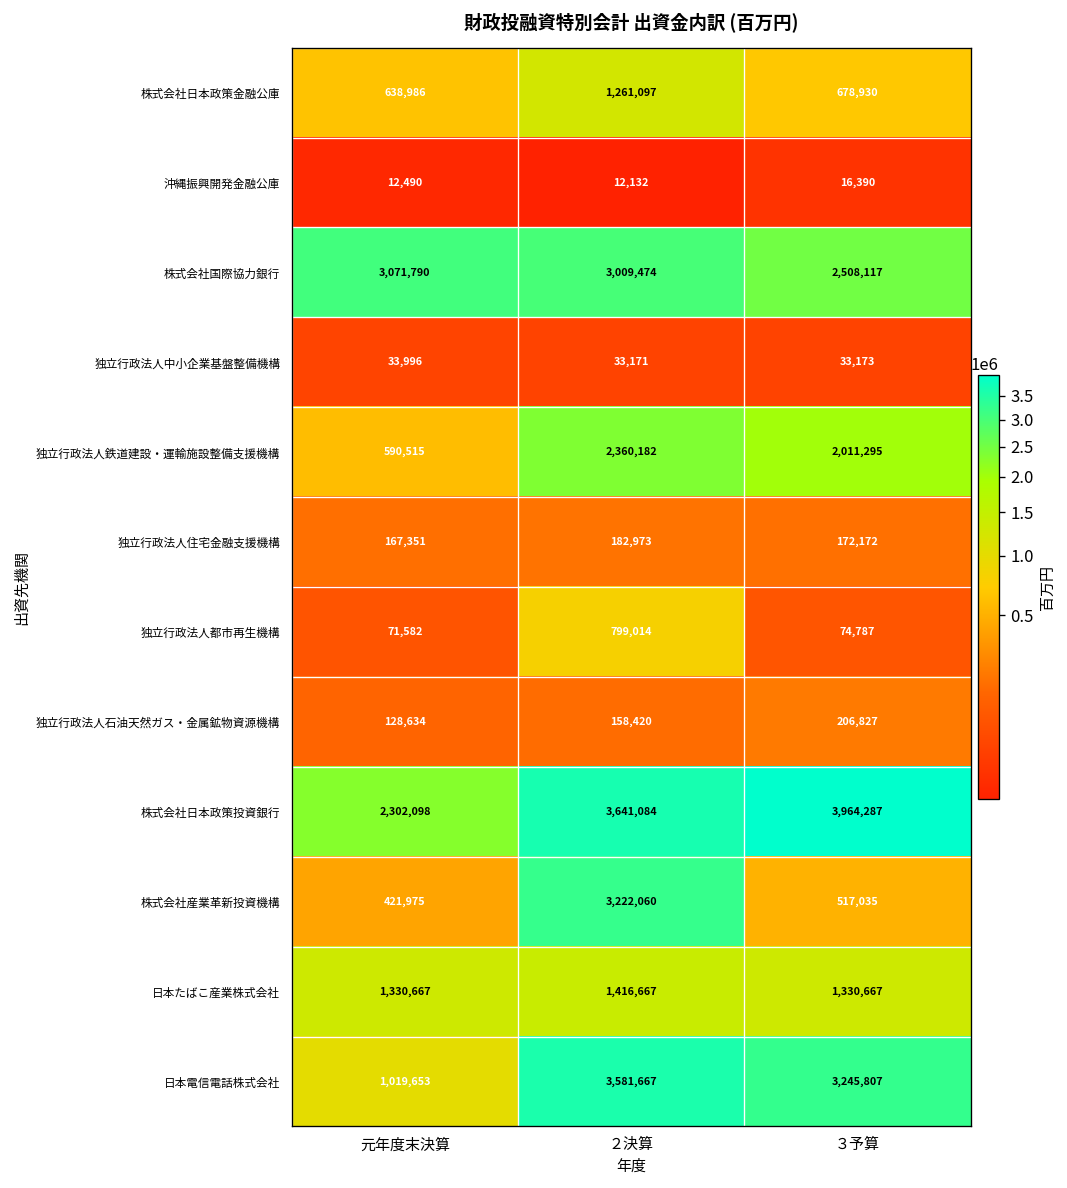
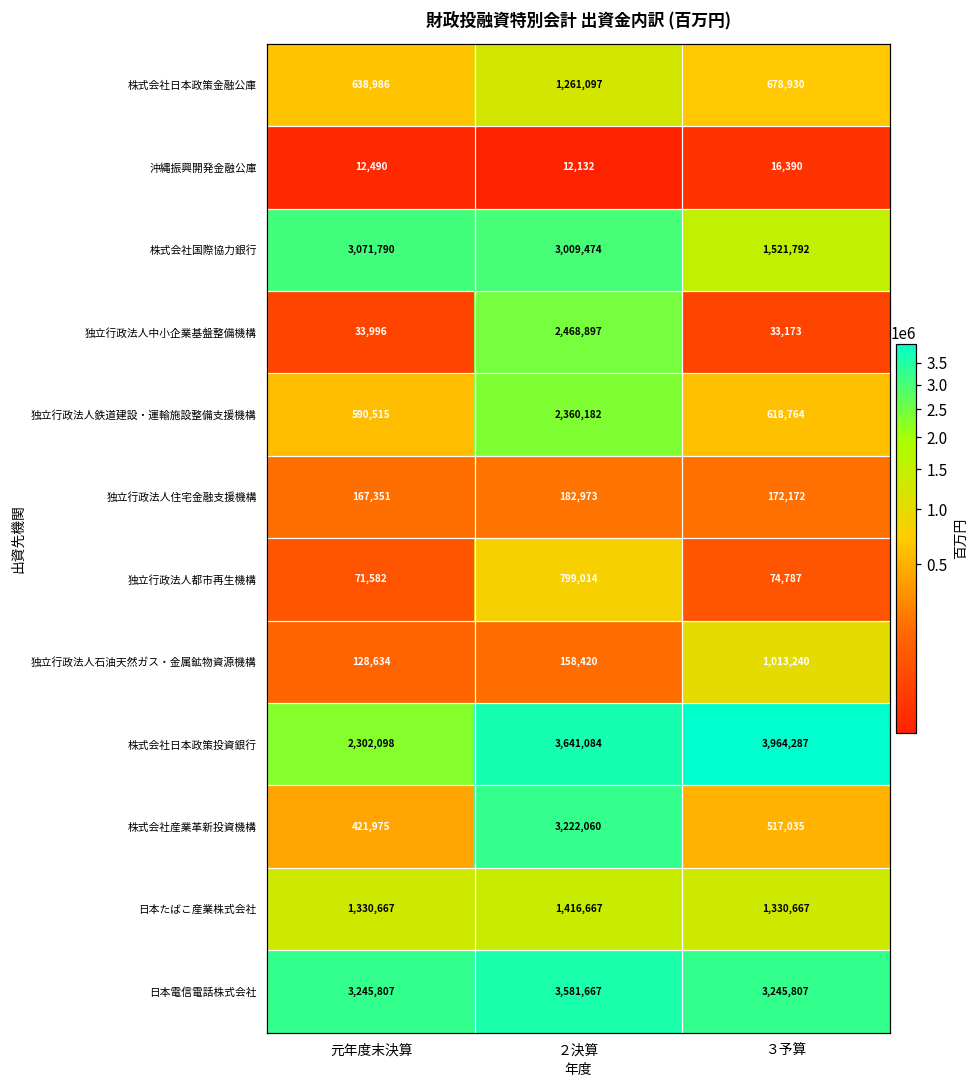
株式会社国際協力銀行, ３予算: 2,508,117 -> 1,521,792
独立行政法人中小企業基盤整備機構, ２決算: 33,171 -> 2,468,897
独立行政法人鉄道建設・運輸施設整備支援機構, ３予算: 2,011,295 -> 618,764
独立行政法人石油天然ガス・金属鉱物資源機構, ３予算: 206,827 -> 1,013,240
日本電信電話株式会社, 元年度末決算: 1,019,653 -> 3,245,807
